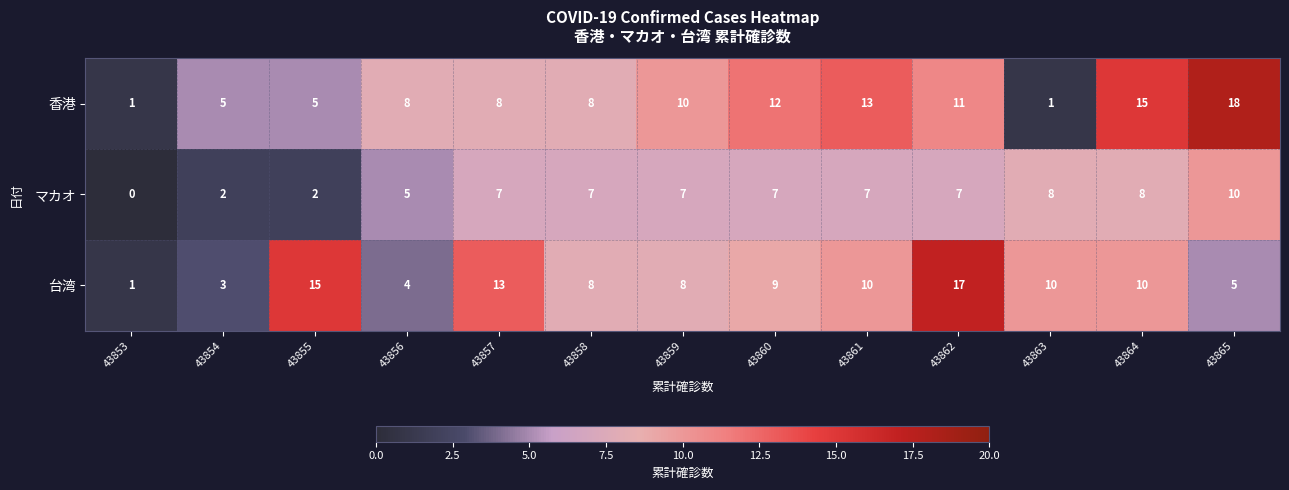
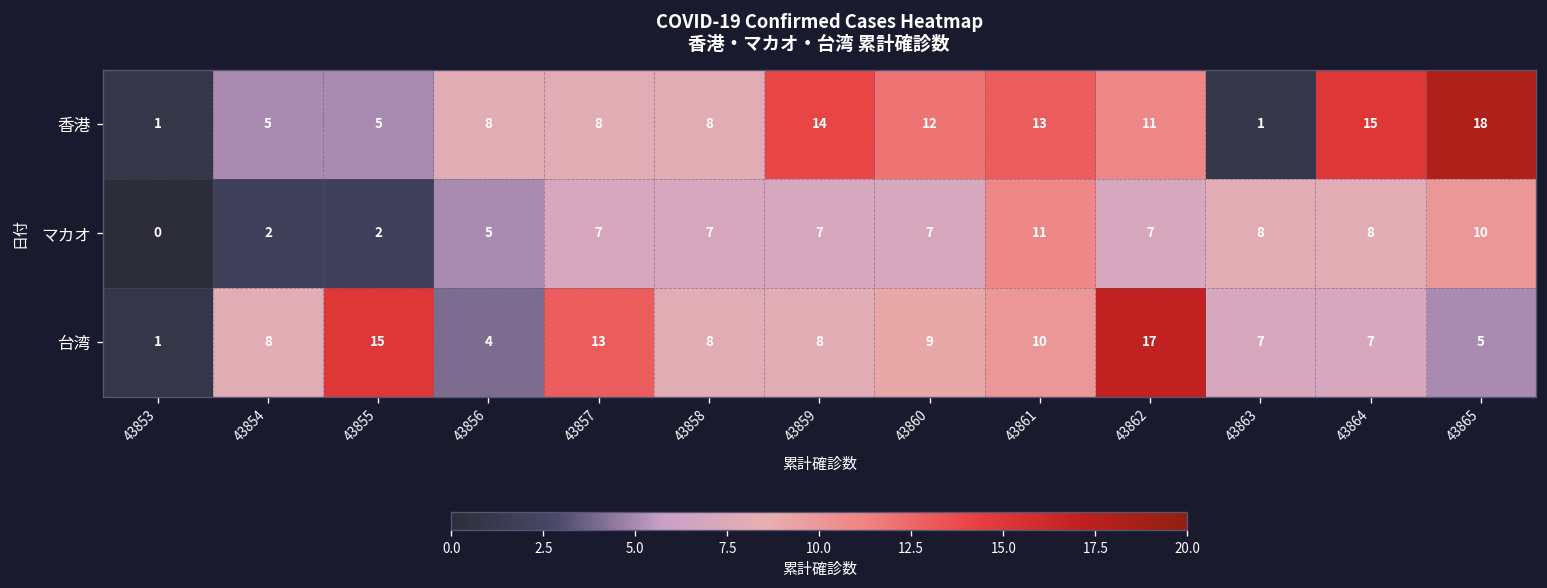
香港, 43859: 10 -> 14
マカオ, 43861: 7 -> 11
台湾, 43854: 3 -> 8
台湾, 43863: 10 -> 7
台湾, 43864: 10 -> 7
